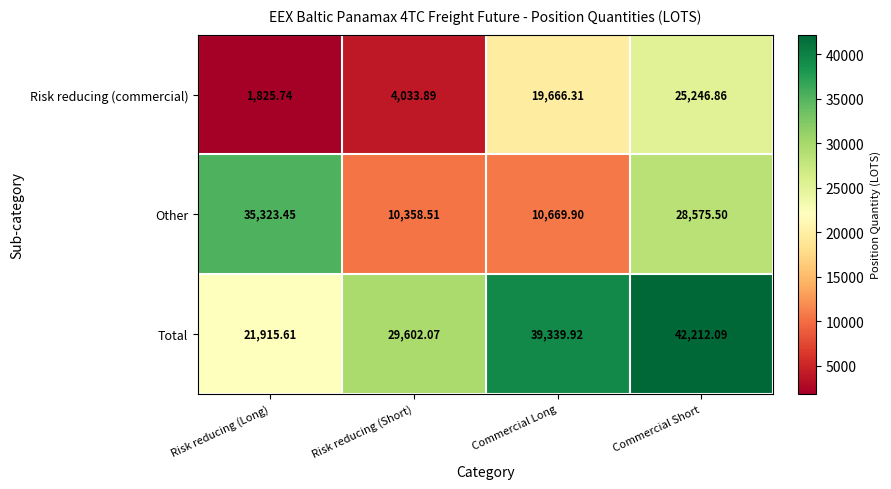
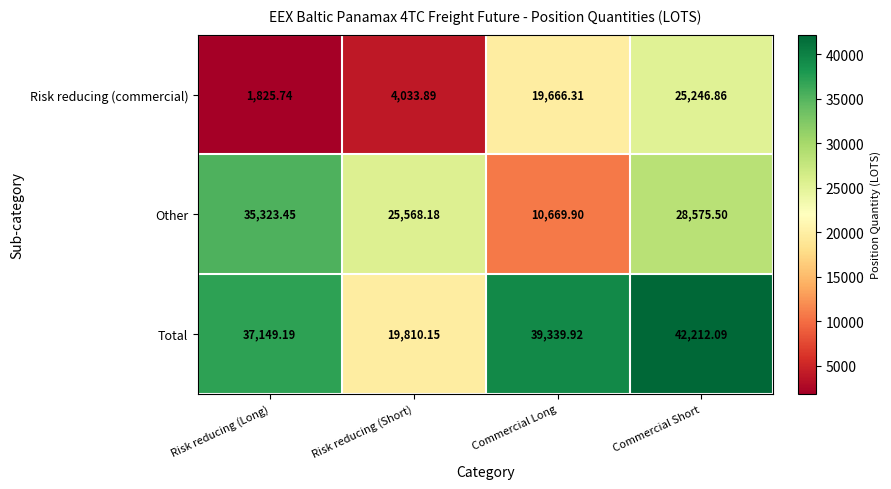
Other, Risk reducing (Short): 10,358.51 -> 25,568.18
Total, Risk reducing (Long): 21,915.61 -> 37,149.19
Total, Risk reducing (Short): 29,602.07 -> 19,810.15
